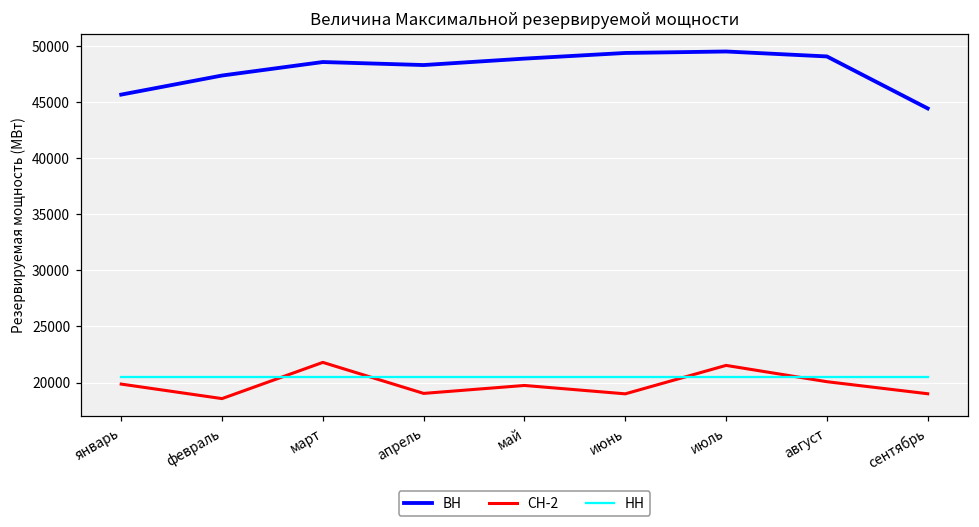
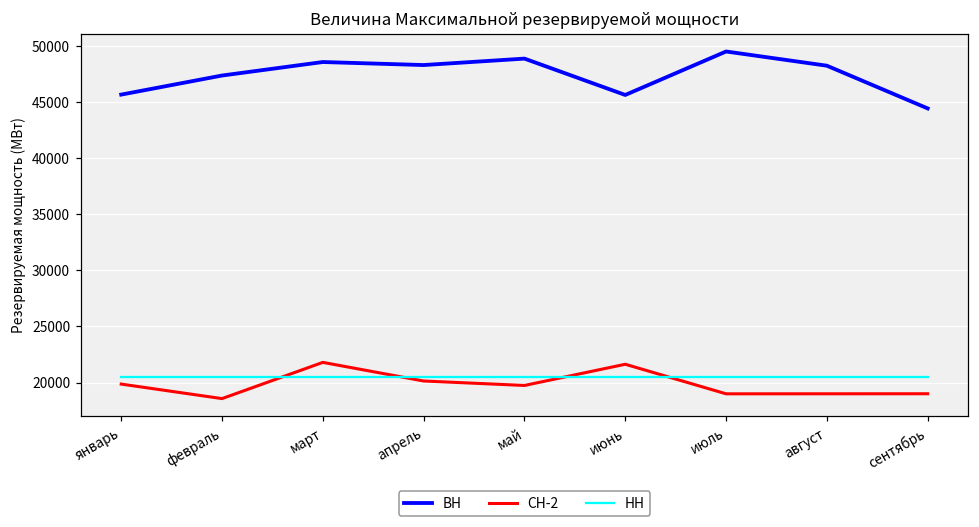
СН-2, апрель: 19000 -> 20100
ВН, июнь: 49400 -> 45600
СН-2, июнь: 19000 -> 21600
СН-2, июль: 21500 -> 19000
ВН, август: 49000 -> 48200
СН-2, август: 20100 -> 19000
